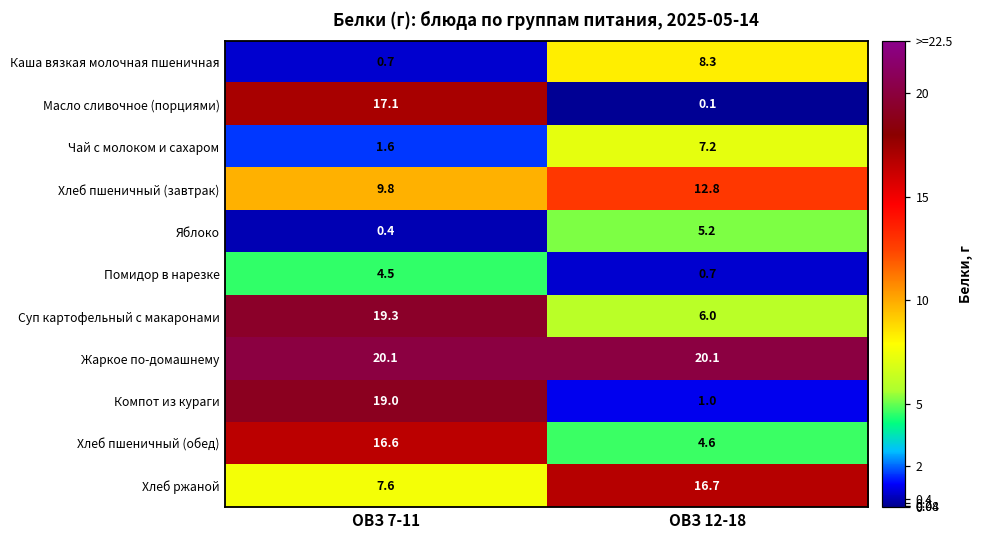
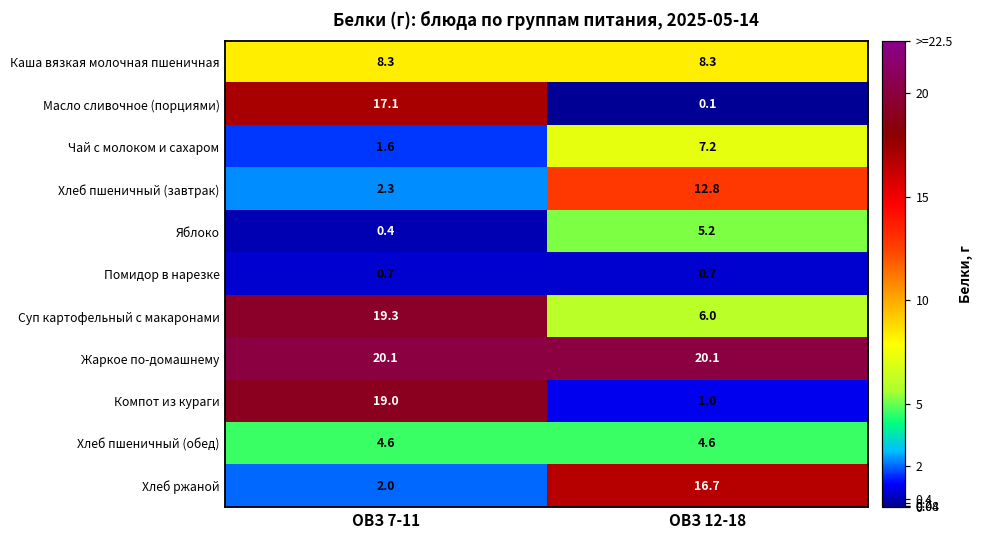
Каша вязкая молочная пшеничная, ОВЗ 7-11: 0.7 -> 8.3
Хлеб пшеничный (завтрак), ОВЗ 7-11: 9.8 -> 2.3
Помидор в нарезке, ОВЗ 7-11: 4.5 -> 0.7
Хлеб пшеничный (обед), ОВЗ 7-11: 16.6 -> 4.6
Хлеб ржаной, ОВЗ 7-11: 7.6 -> 2.0
